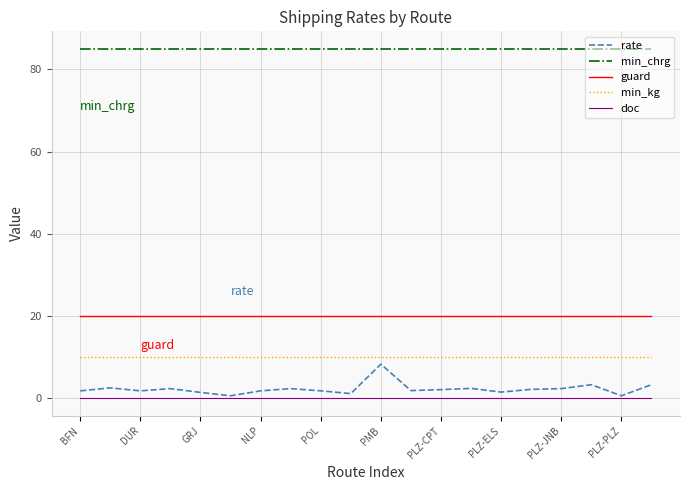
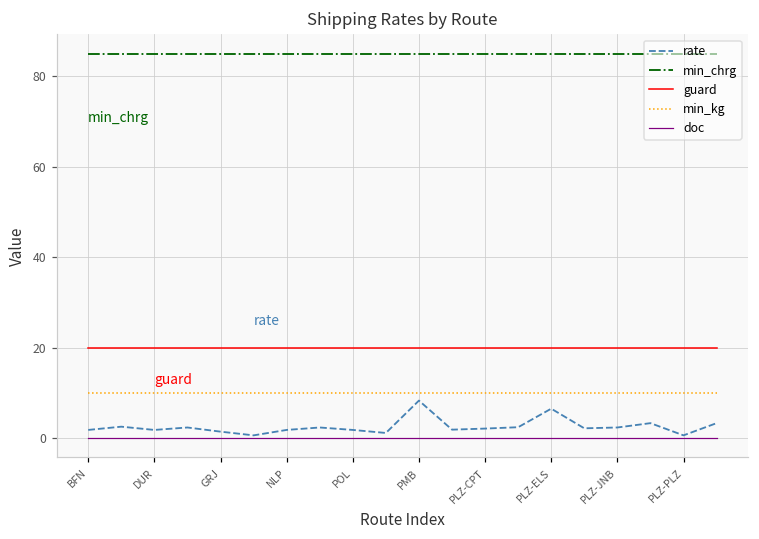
rate, PLZ-ELS: 2 -> 7
